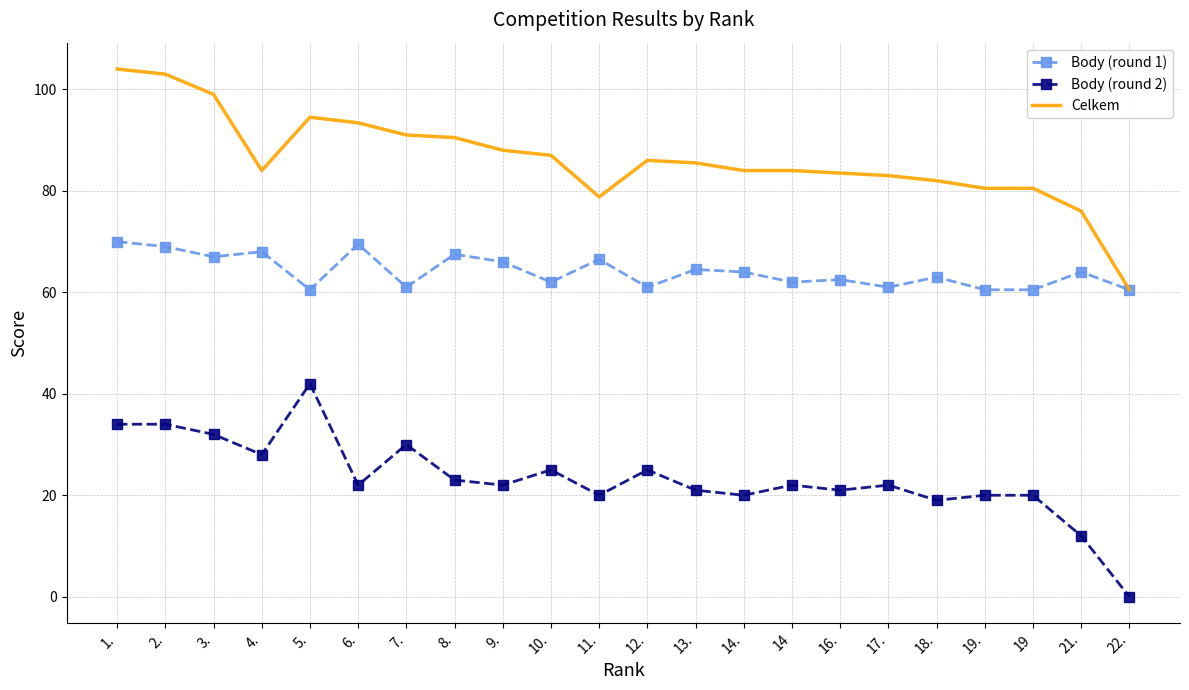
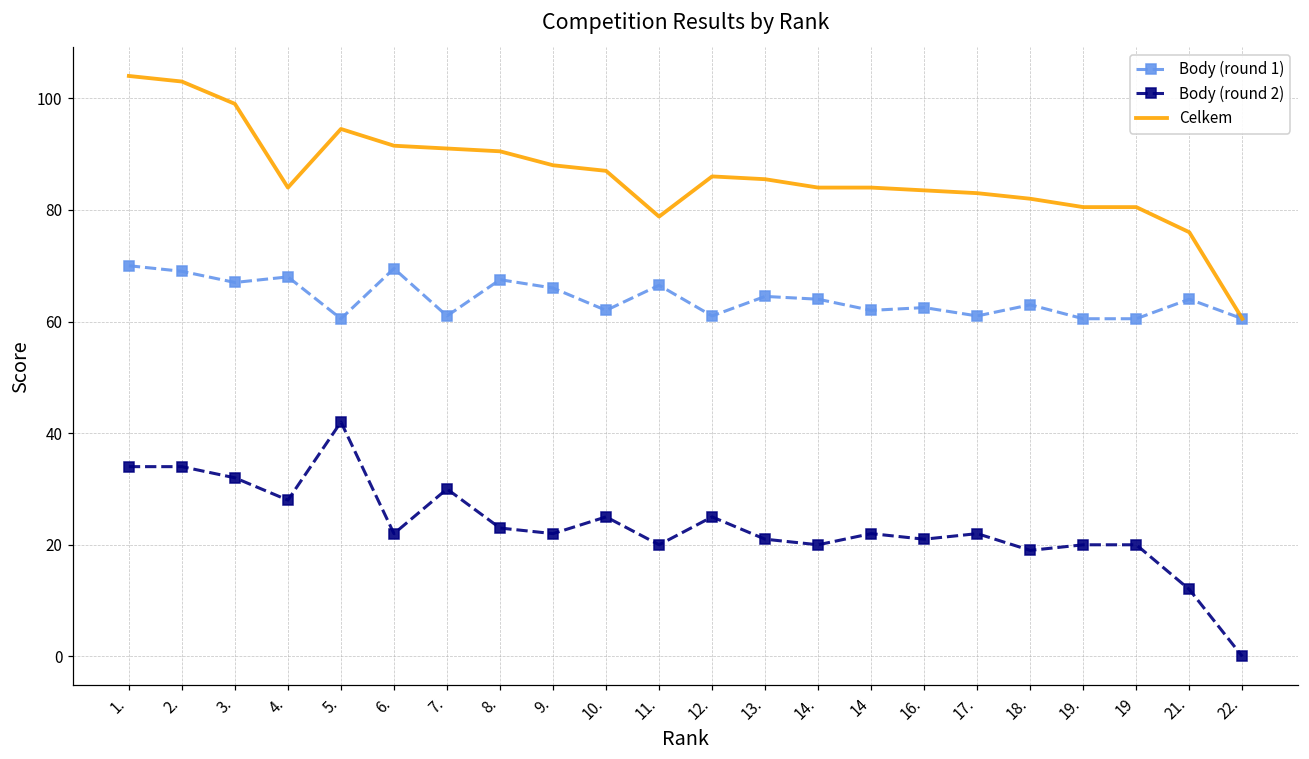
Celkem, 6.: 93 -> 92
